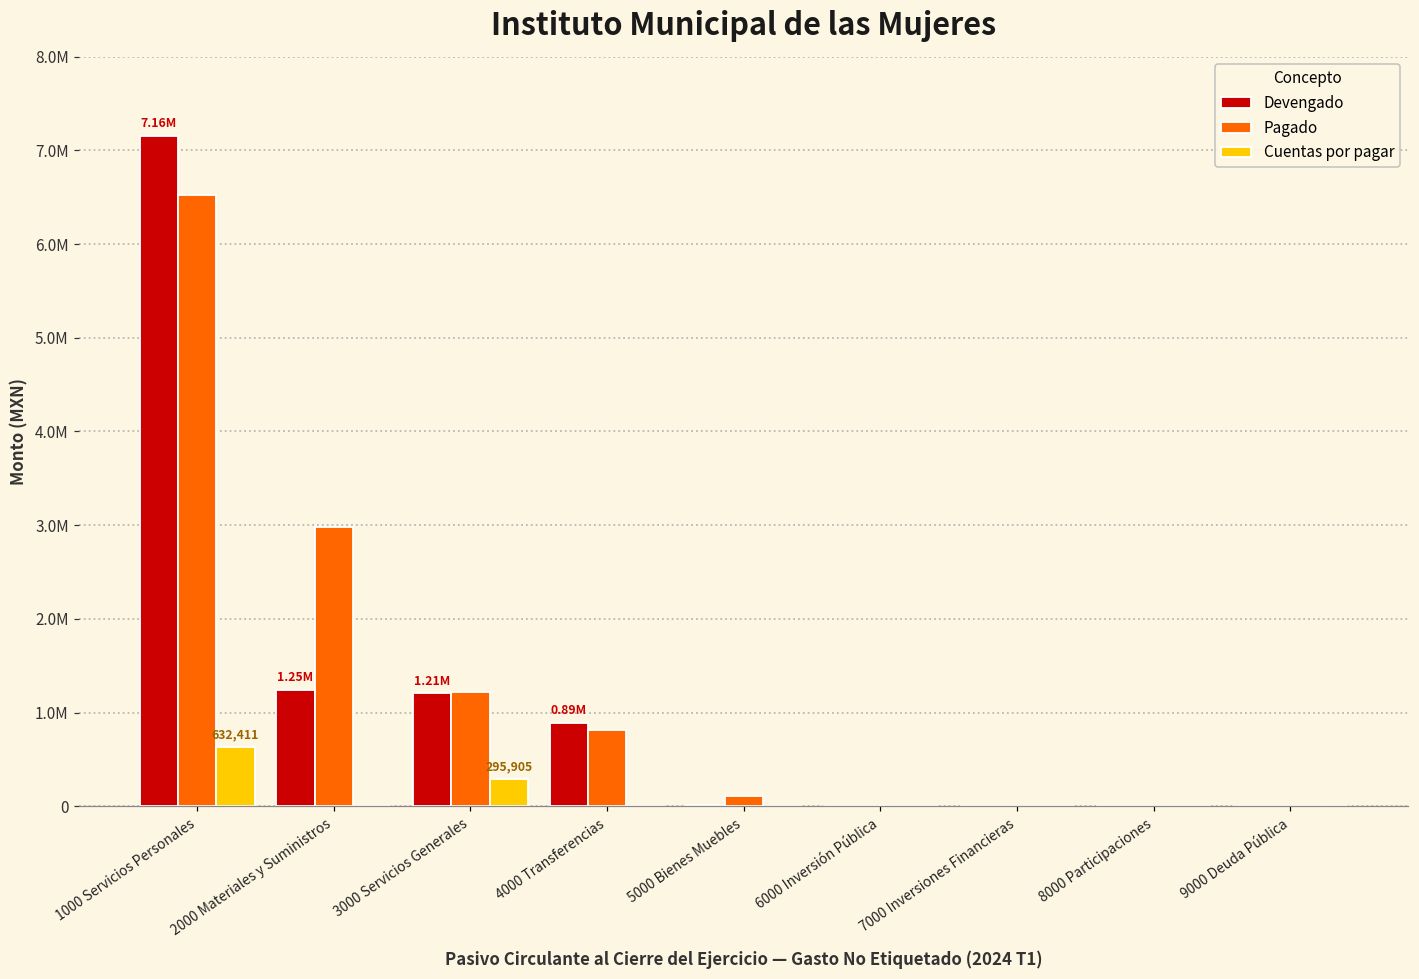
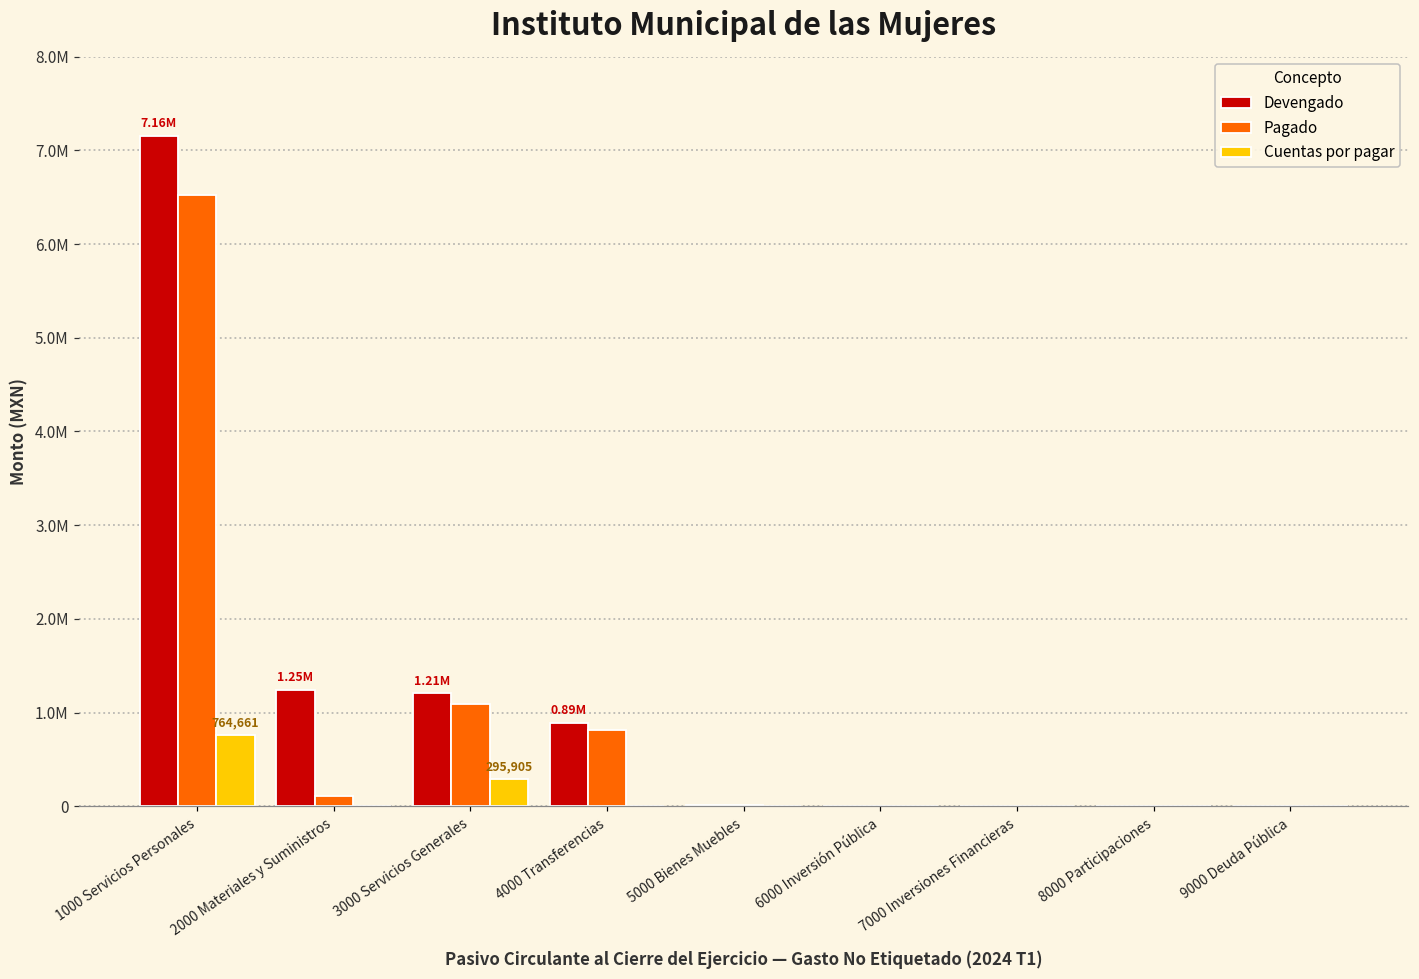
Cuentas por pagar, 1000 Servicios Personales: 632,411 -> 764,661
Pagado, 2000 Materiales y Suministros: 3000000 -> 100000
Pagado, 3000 Servicios Generales: 1200000 -> 1100000
Pagado, 5000 Bienes Muebles: 100000 -> 0
